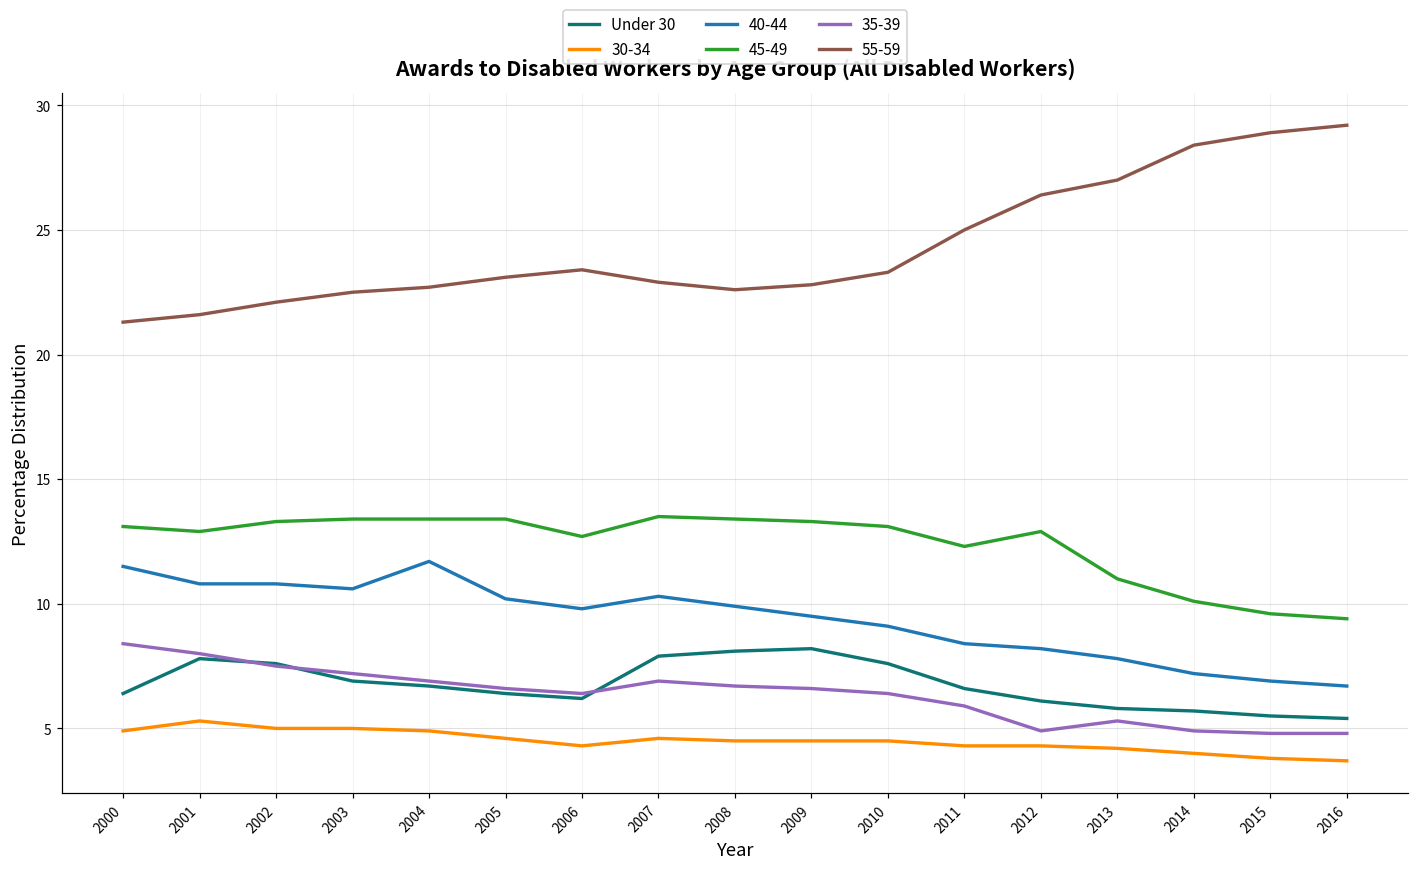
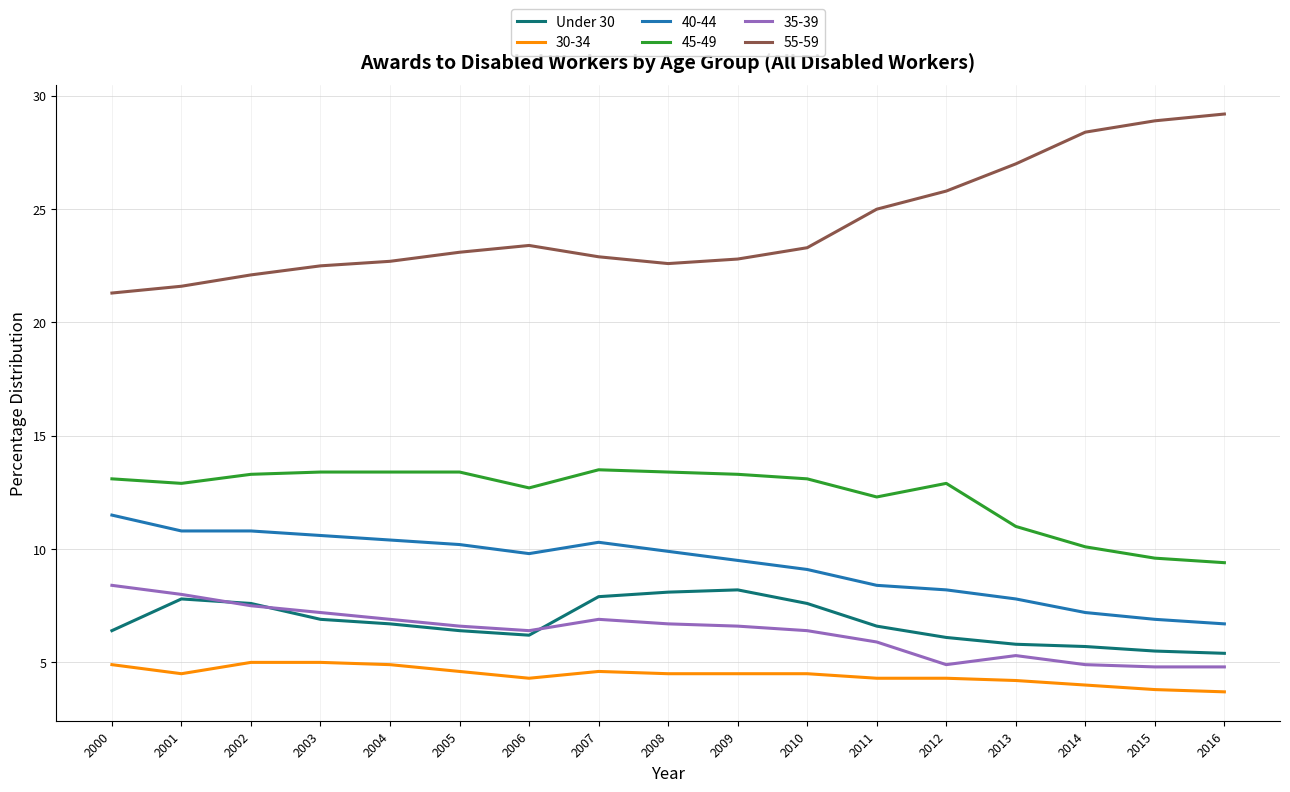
30-34, 2001: 5.3 -> 4.5
40-44, 2004: 11.7 -> 10.4
55-59, 2012: 26.4 -> 25.8
